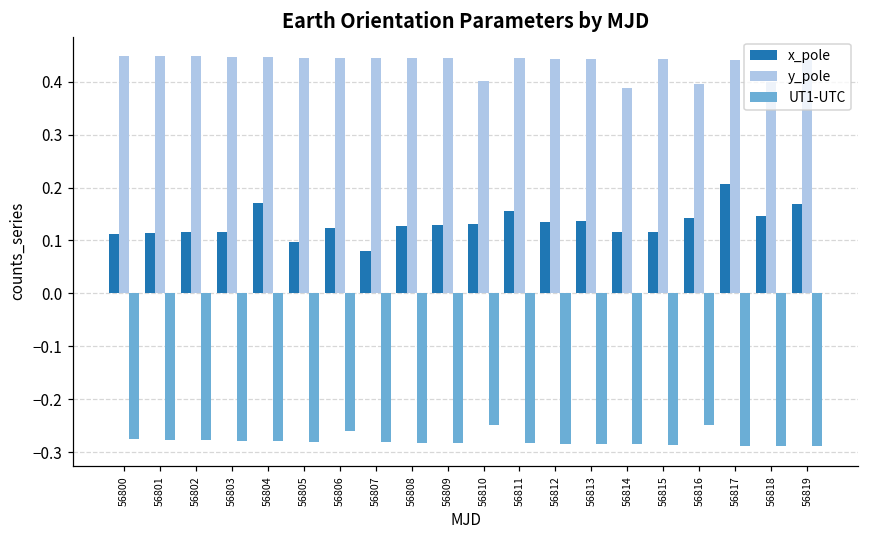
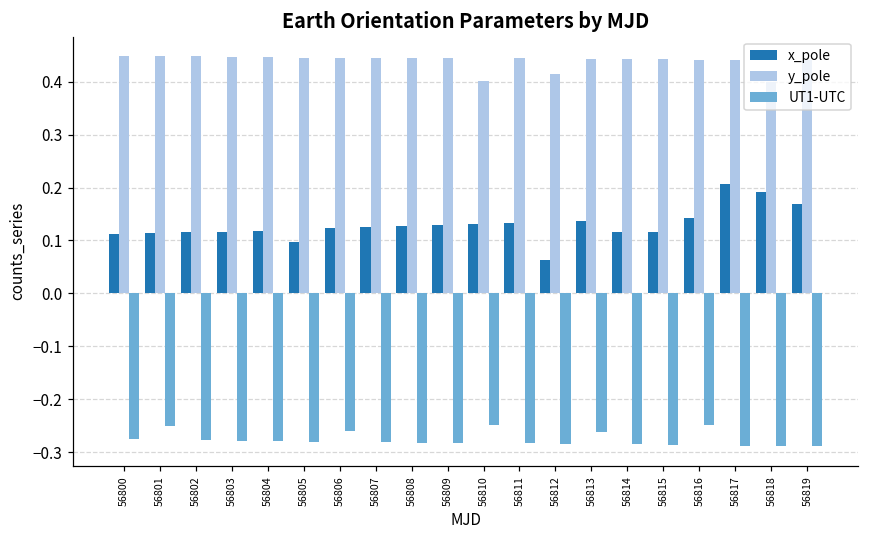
UT1-UTC, 56801: -0.28 -> -0.25
x_pole, 56804: 0.17 -> 0.12
x_pole, 56807: 0.08 -> 0.13
x_pole, 56811: 0.16 -> 0.13
x_pole, 56812: 0.14 -> 0.06
y_pole, 56812: 0.44 -> 0.42
UT1-UTC, 56813: -0.28 -> -0.26
y_pole, 56814: 0.39 -> 0.44
y_pole, 56816: 0.40 -> 0.44
x_pole, 56818: 0.15 -> 0.19
